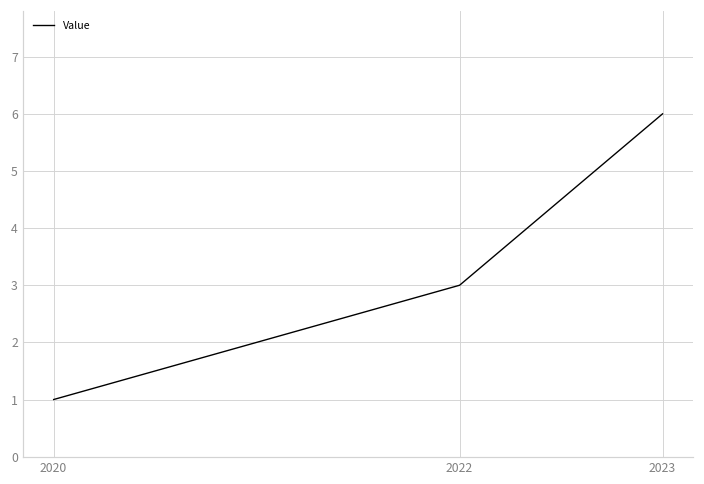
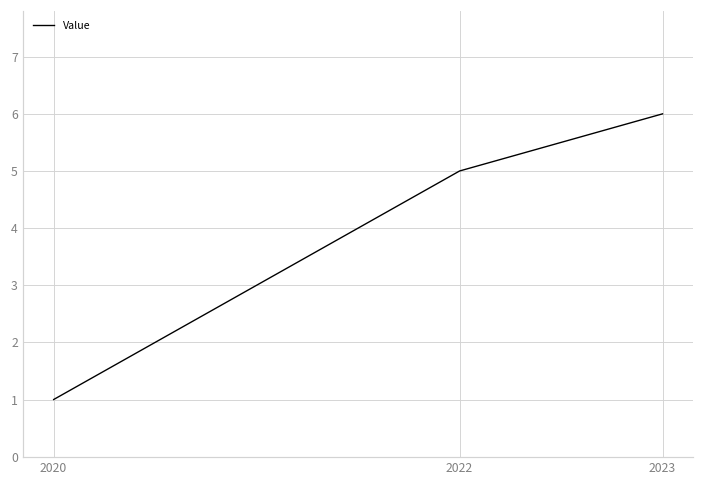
2022: 3 -> 5
